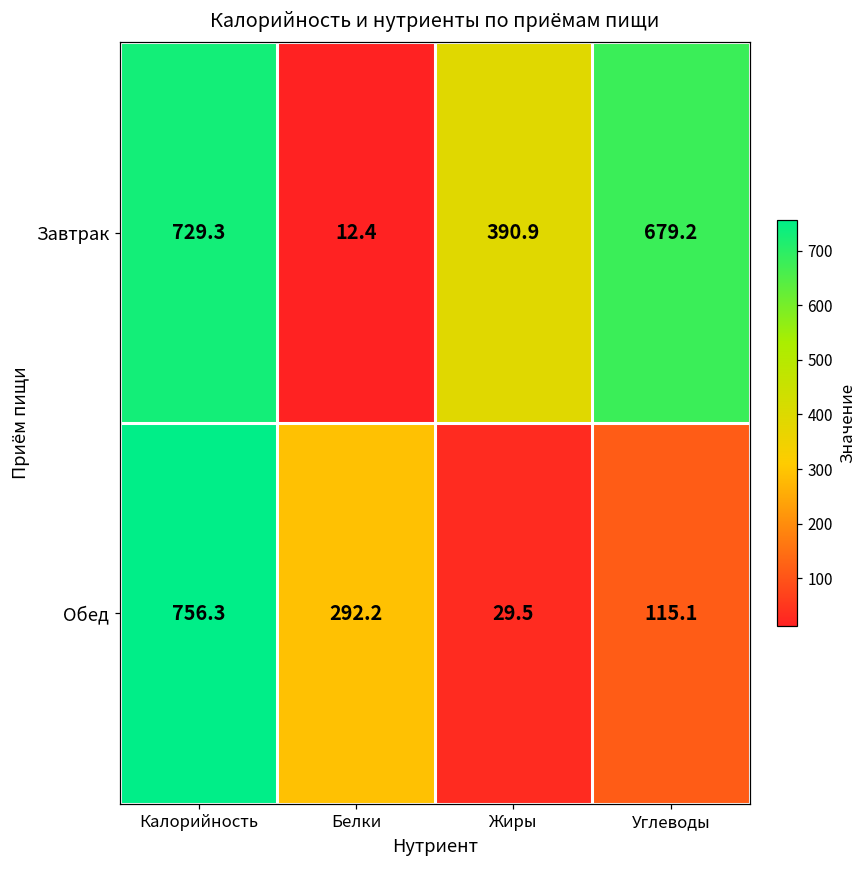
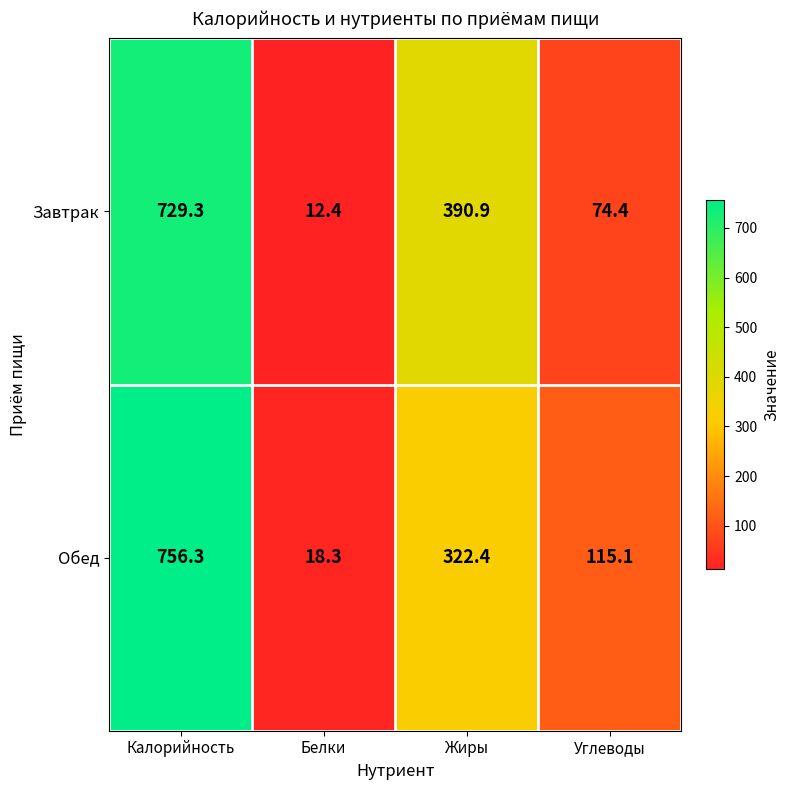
Завтрак, Углеводы: 679.2 -> 74.4
Обед, Белки: 292.2 -> 18.3
Обед, Жиры: 29.5 -> 322.4
